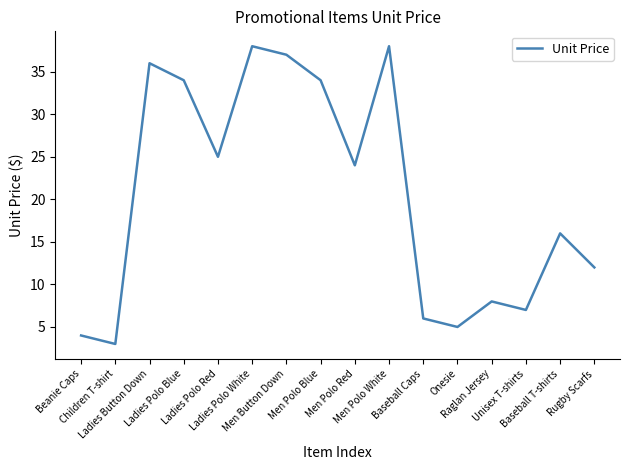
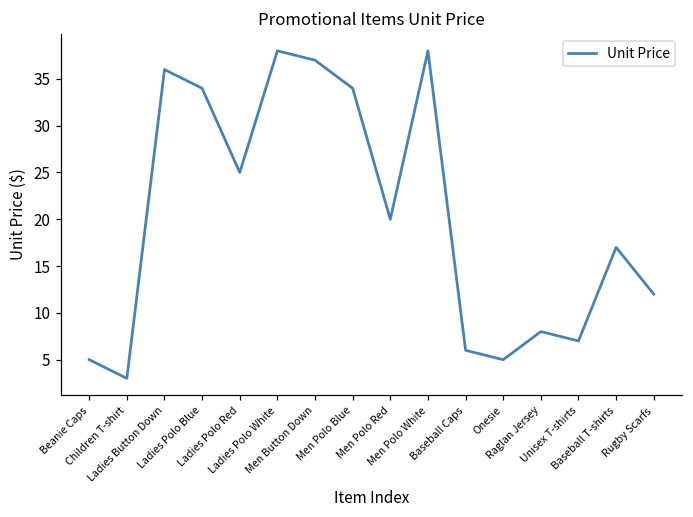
Beanie Caps: 4 -> 5
Men Polo Red: 24 -> 20
Baseball T-shirts: 16 -> 17
